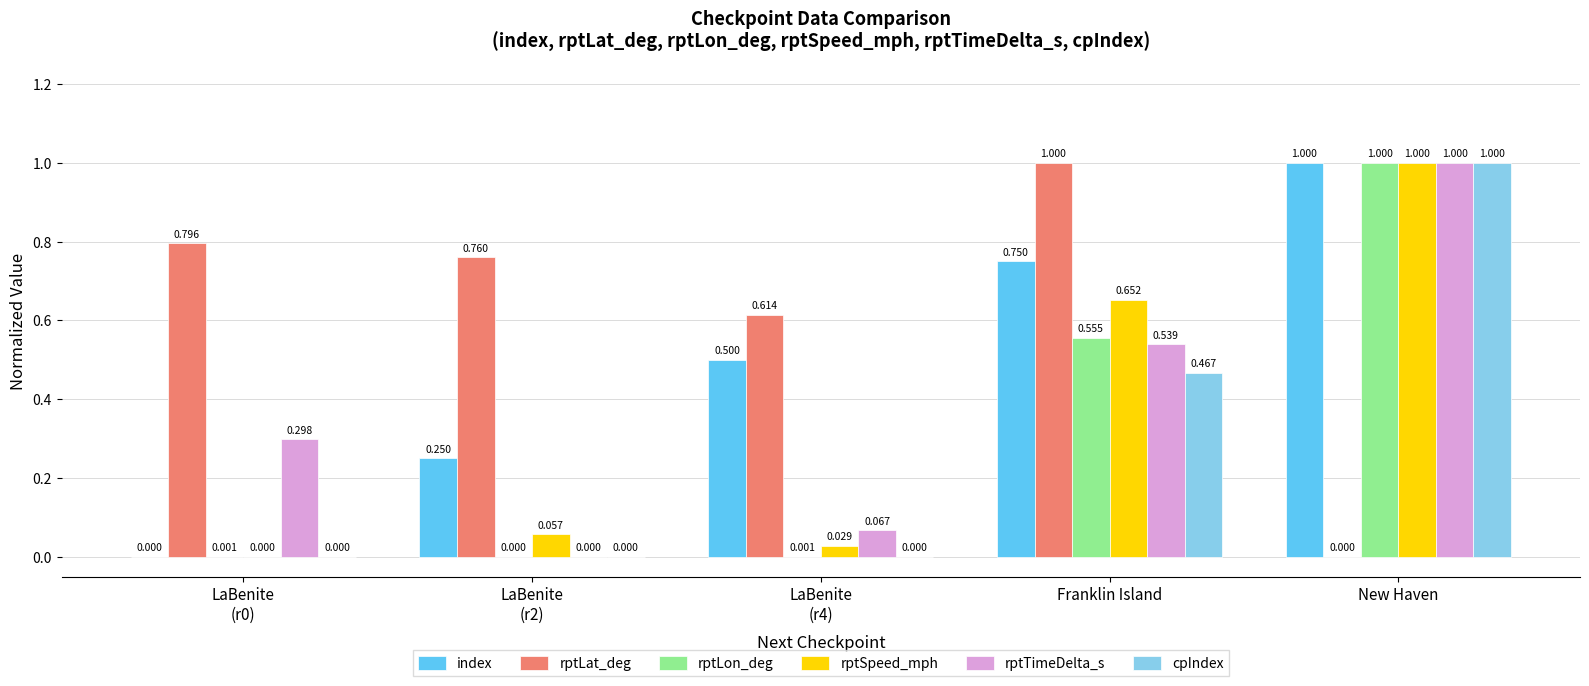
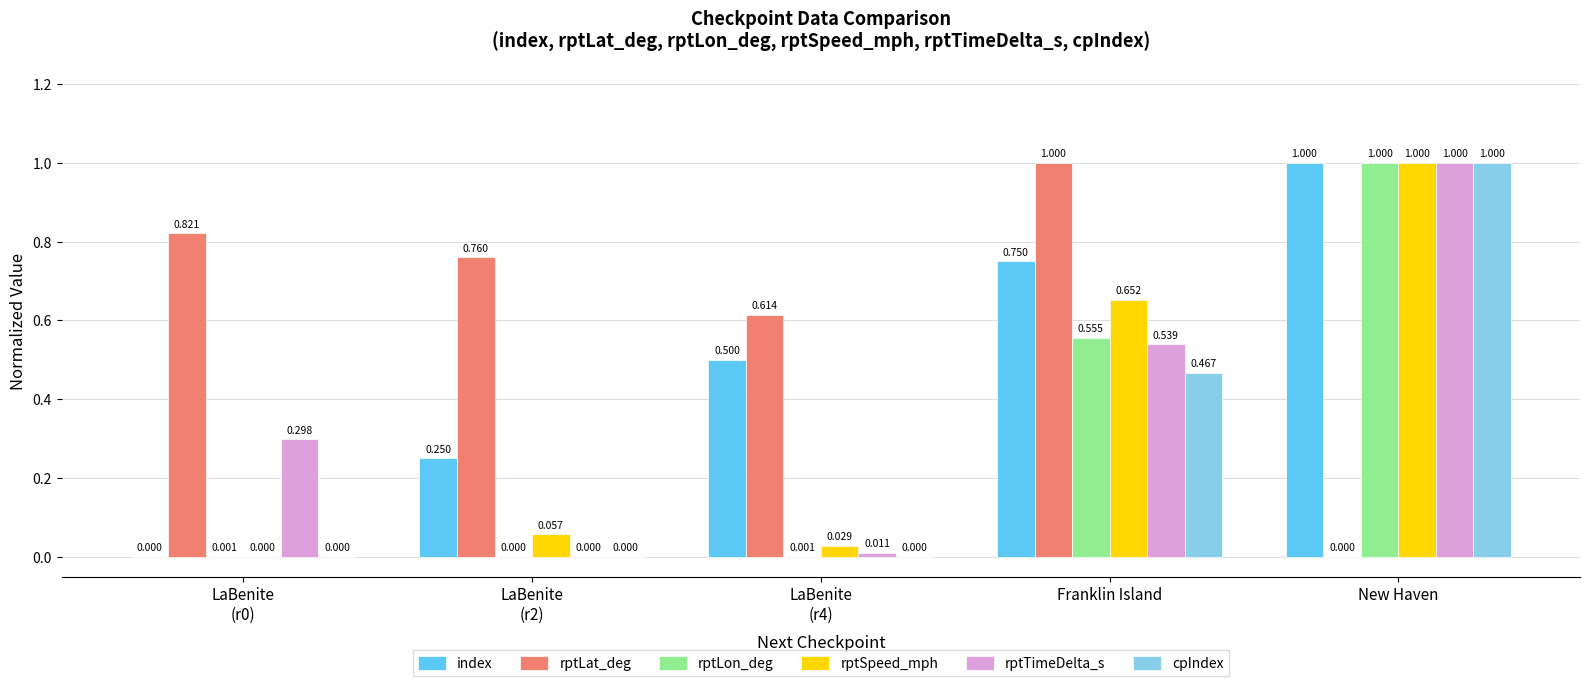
rptLat_deg, LaBenite (r0): 0.796 -> 0.821
rptTimeDelta_s, LaBenite (r4): 0.067 -> 0.011
